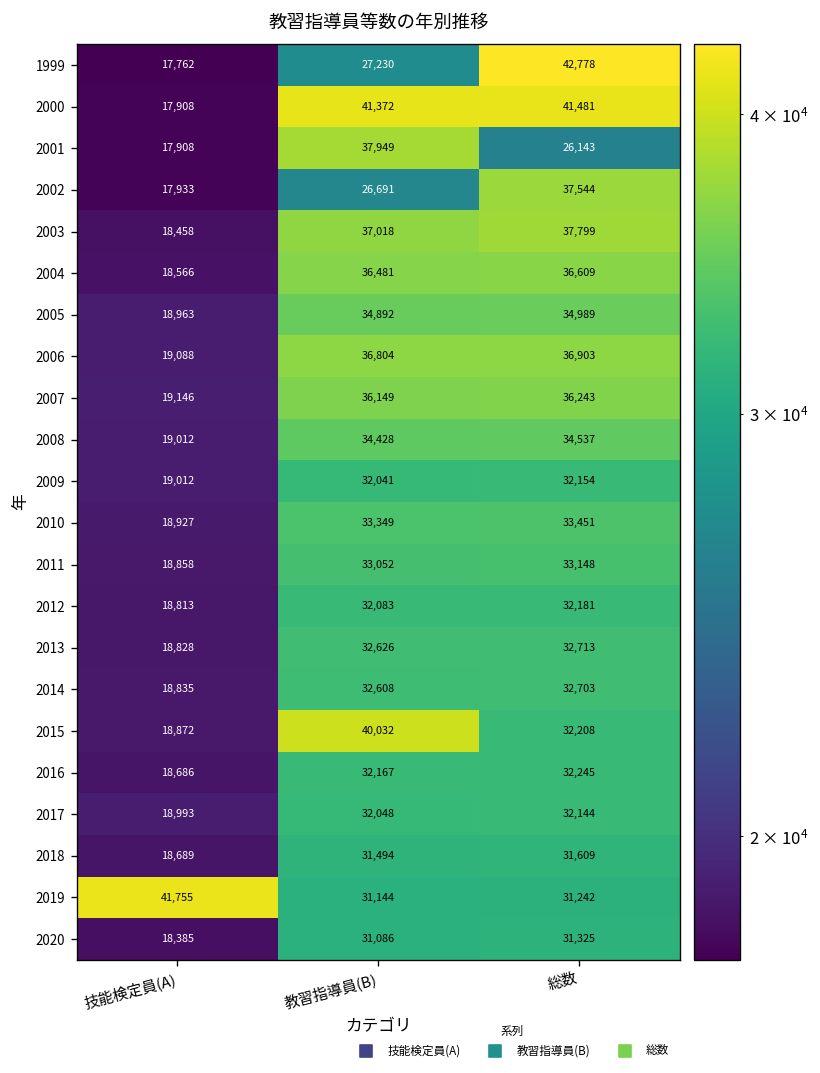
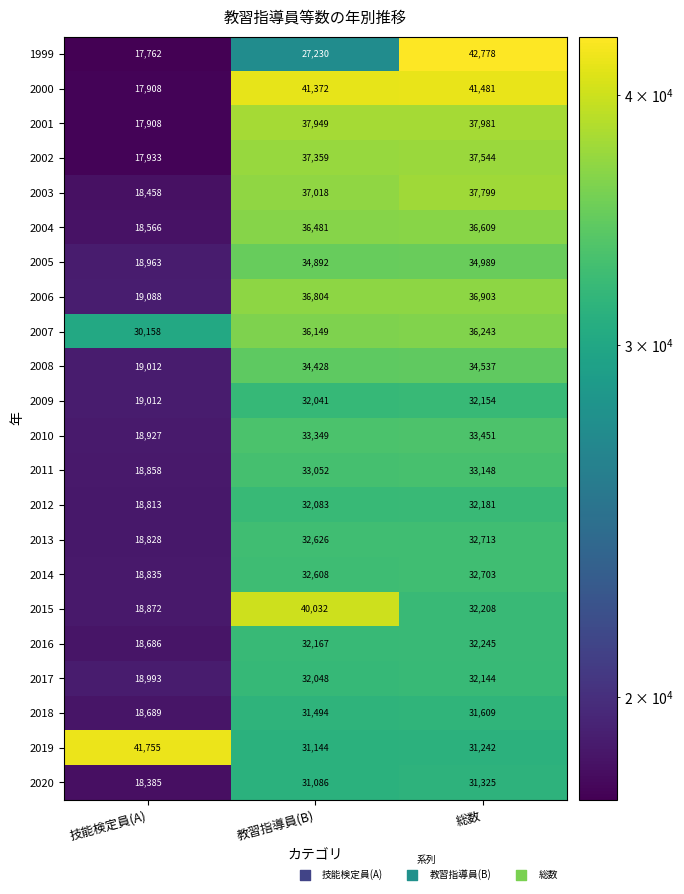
2001, 総数: 26,143 -> 37,981
2002, 教習指導員(B): 26,691 -> 37,359
2007, 技能検定員(A): 19,146 -> 30,158
